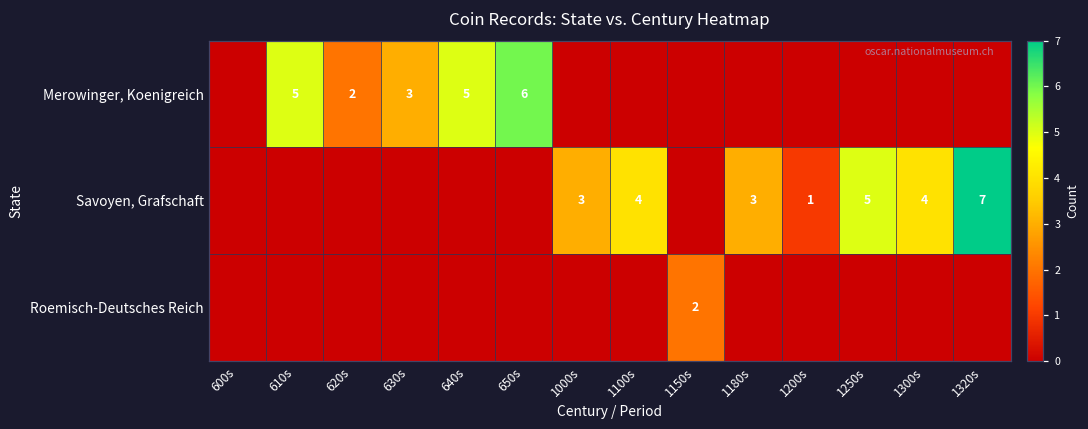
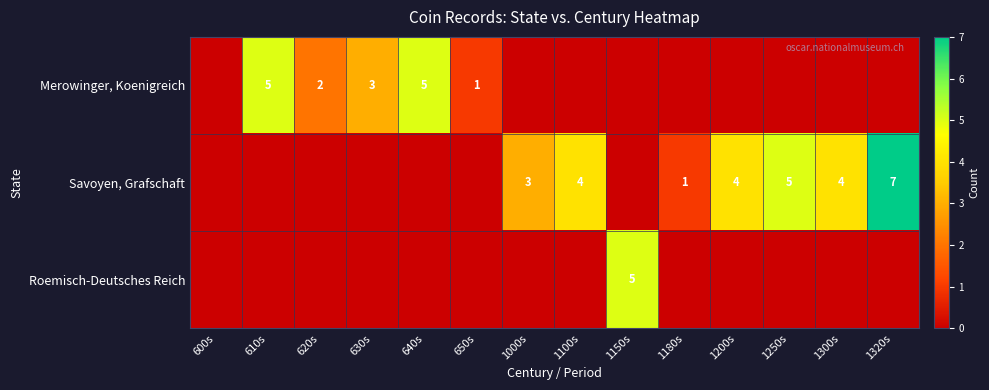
Merowinger, Koenigreich, 650s: 6 -> 1
Savoyen, Grafschaft, 1180s: 3 -> 1
Savoyen, Grafschaft, 1200s: 1 -> 4
Roemisch-Deutsches Reich, 1150s: 2 -> 5
